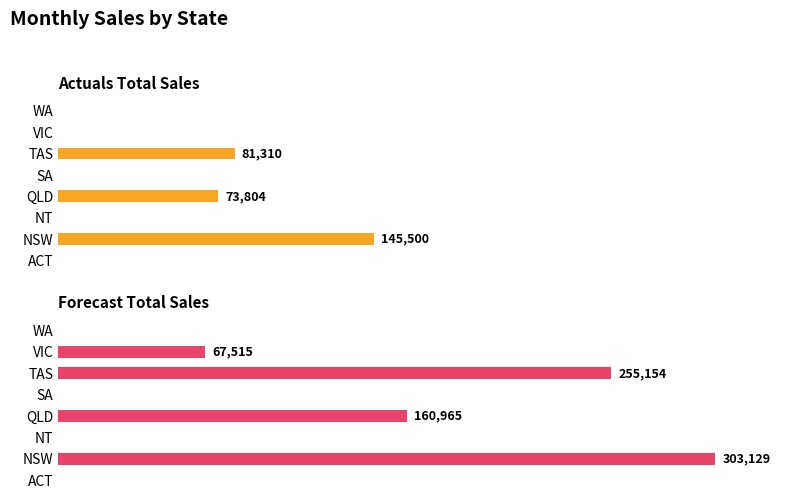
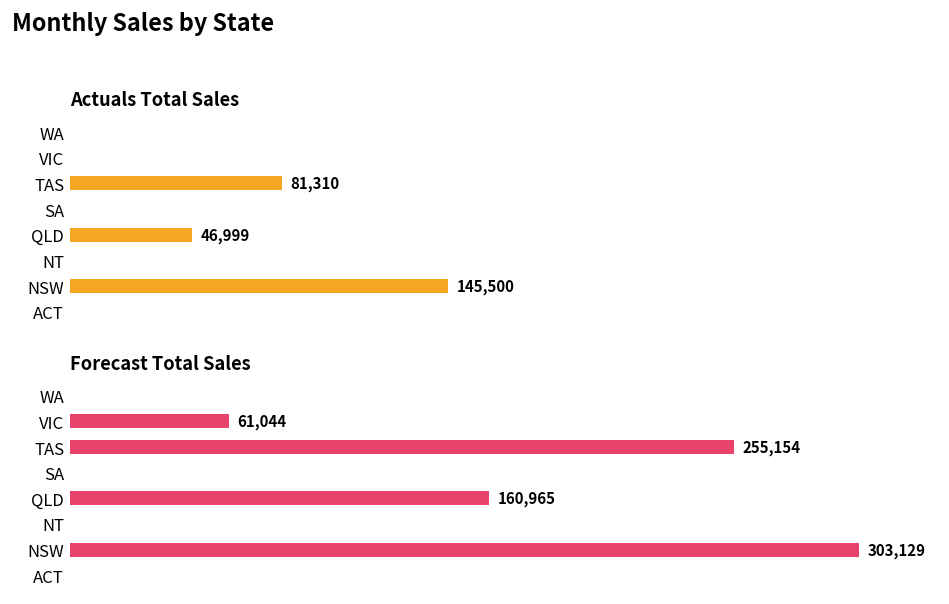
Actuals Total Sales, QLD: 73,804 -> 46,999
Forecast Total Sales, VIC: 67,515 -> 61,044
